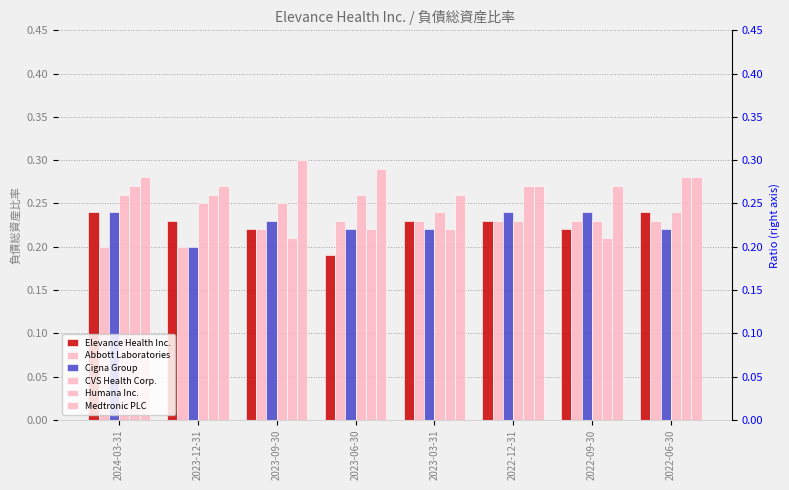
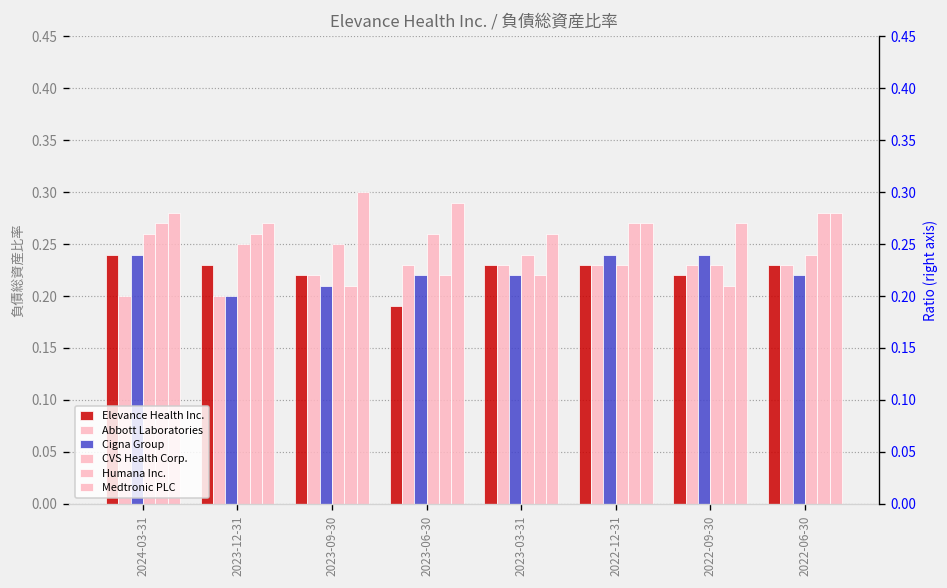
Cigna Group, 2023-09-30: 0.23 -> 0.21
Elevance Health Inc., 2022-06-30: 0.24 -> 0.23
